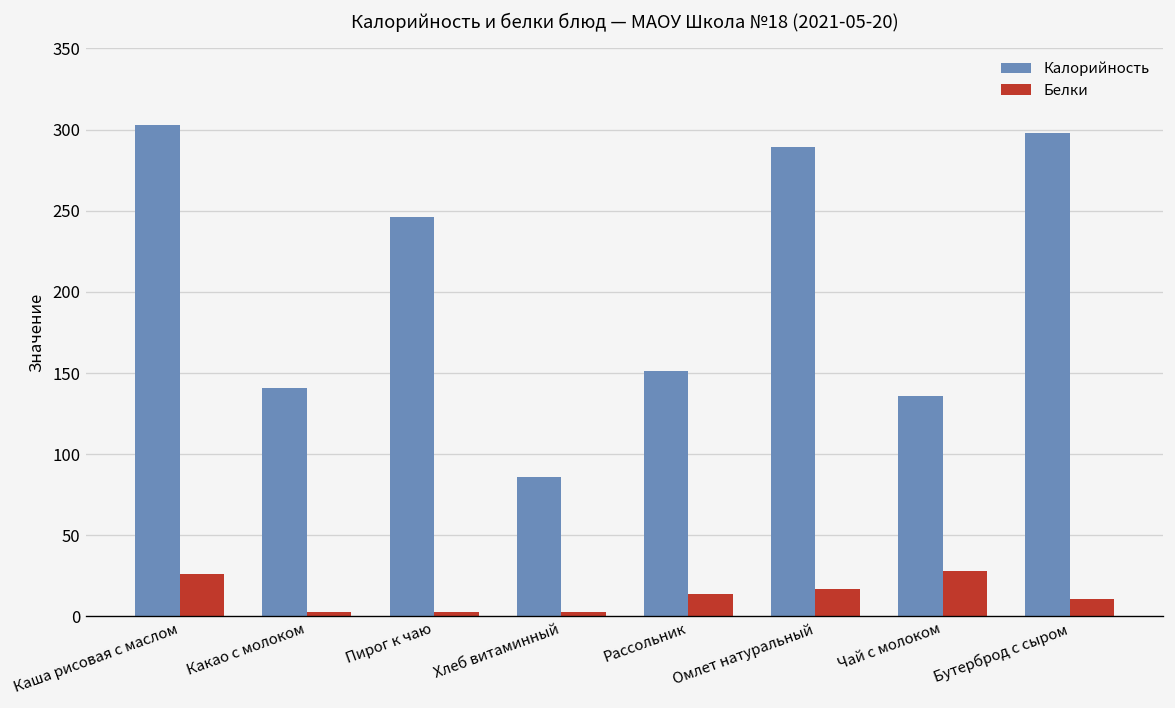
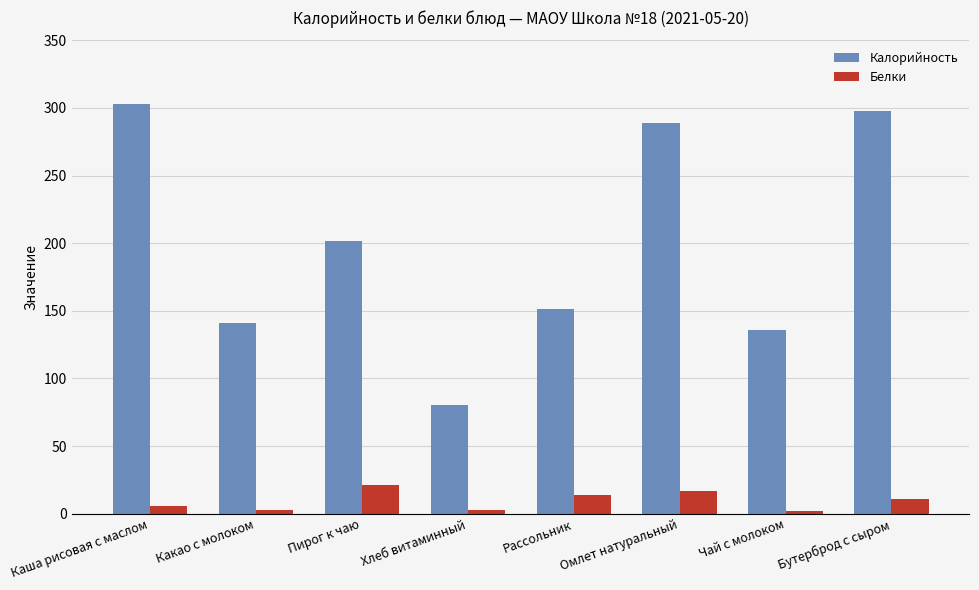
Белки, Каша рисовая с маслом: 26 -> 6
Калорийность, Пирог к чаю: 246 -> 202
Белки, Пирог к чаю: 3 -> 21
Калорийность, Хлеб витаминный: 86 -> 80
Белки, Чай с молоком: 28 -> 2
